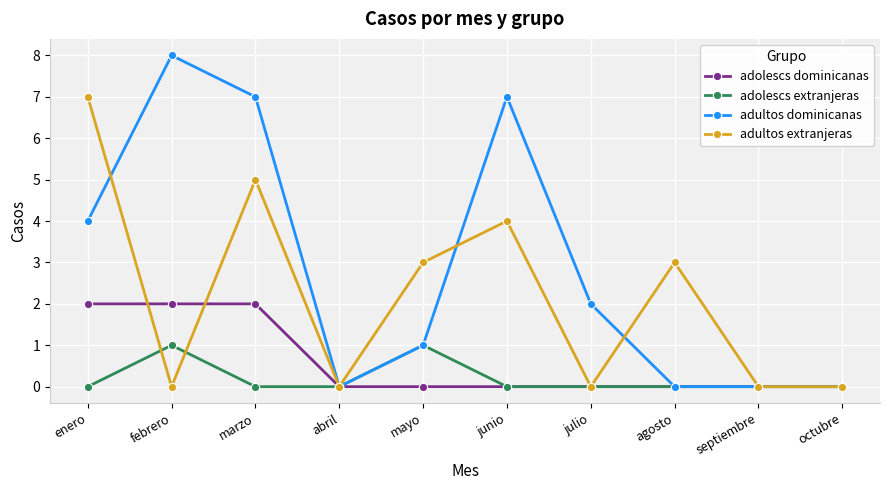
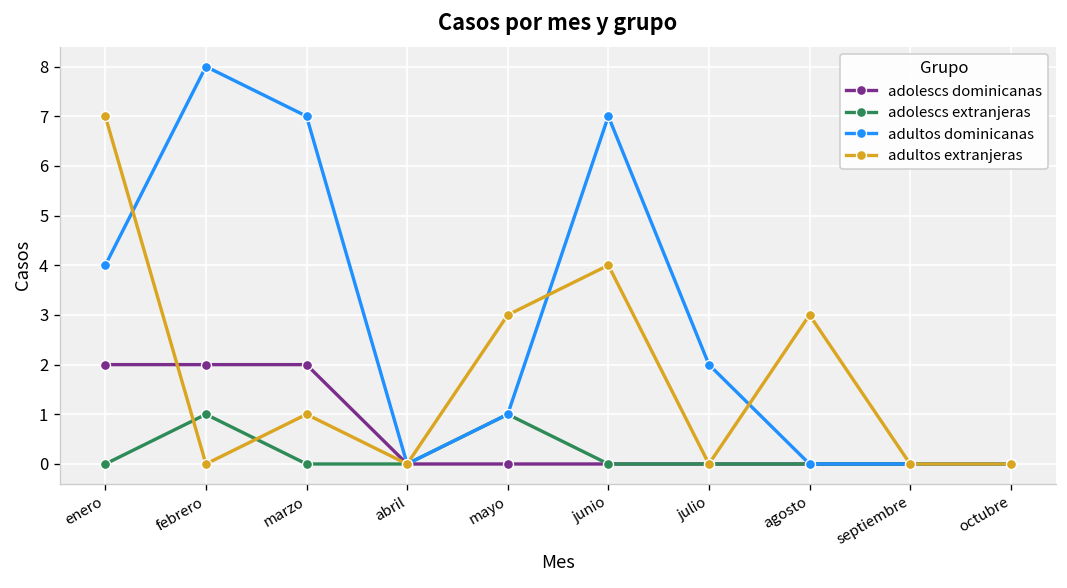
adultos extranjeras, marzo: 5 -> 1
